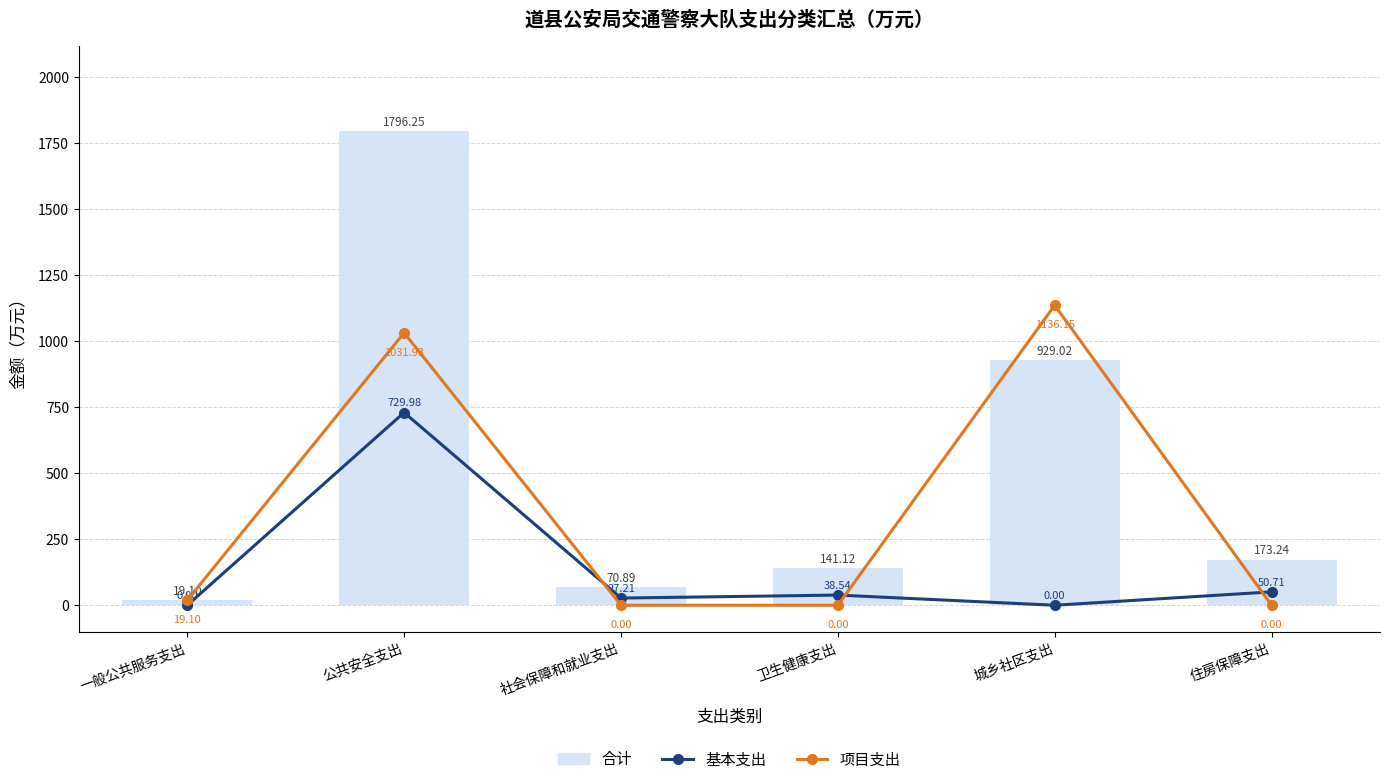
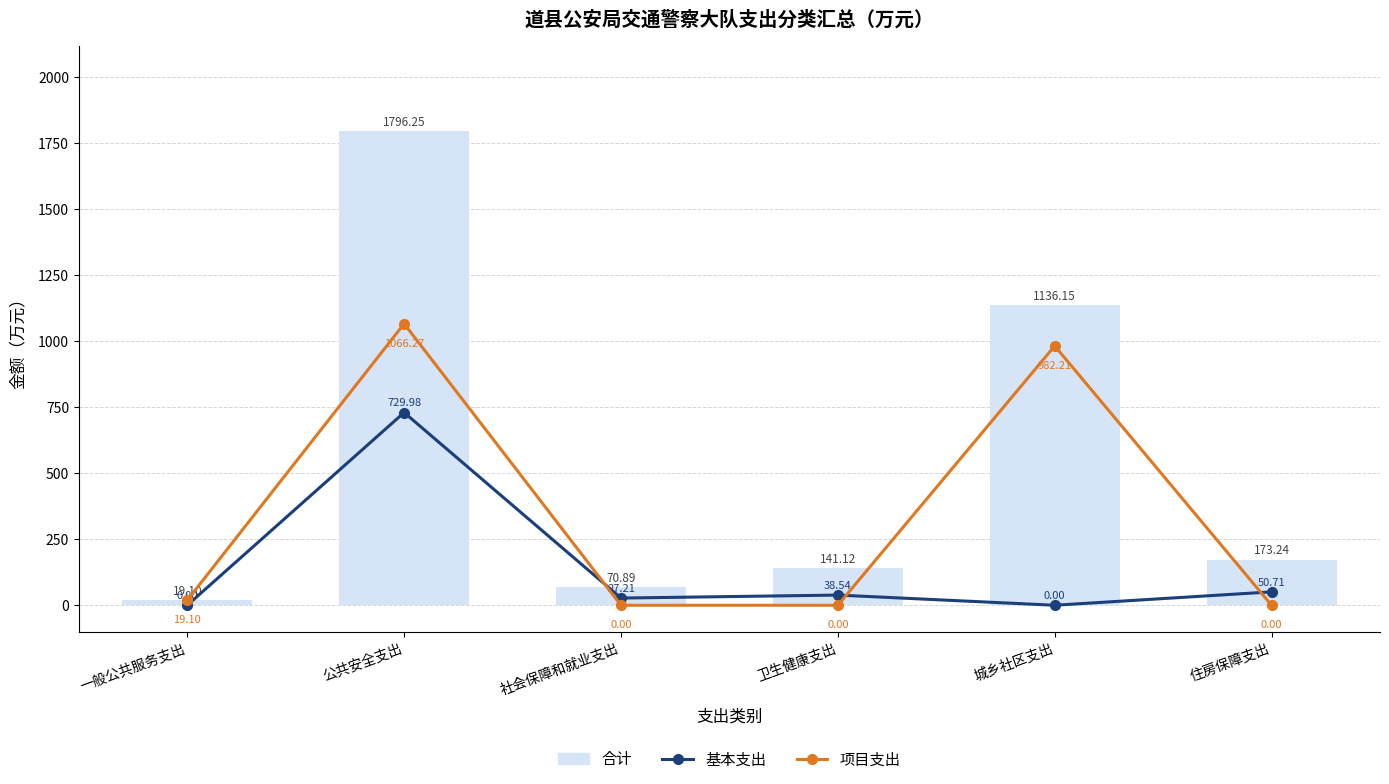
项目支出, 公共安全支出: 1031.93 -> 1066.27
项目支出, 城乡社区支出: 1136.15 -> 982.21
合计, 城乡社区支出: 929.02 -> 1136.15
